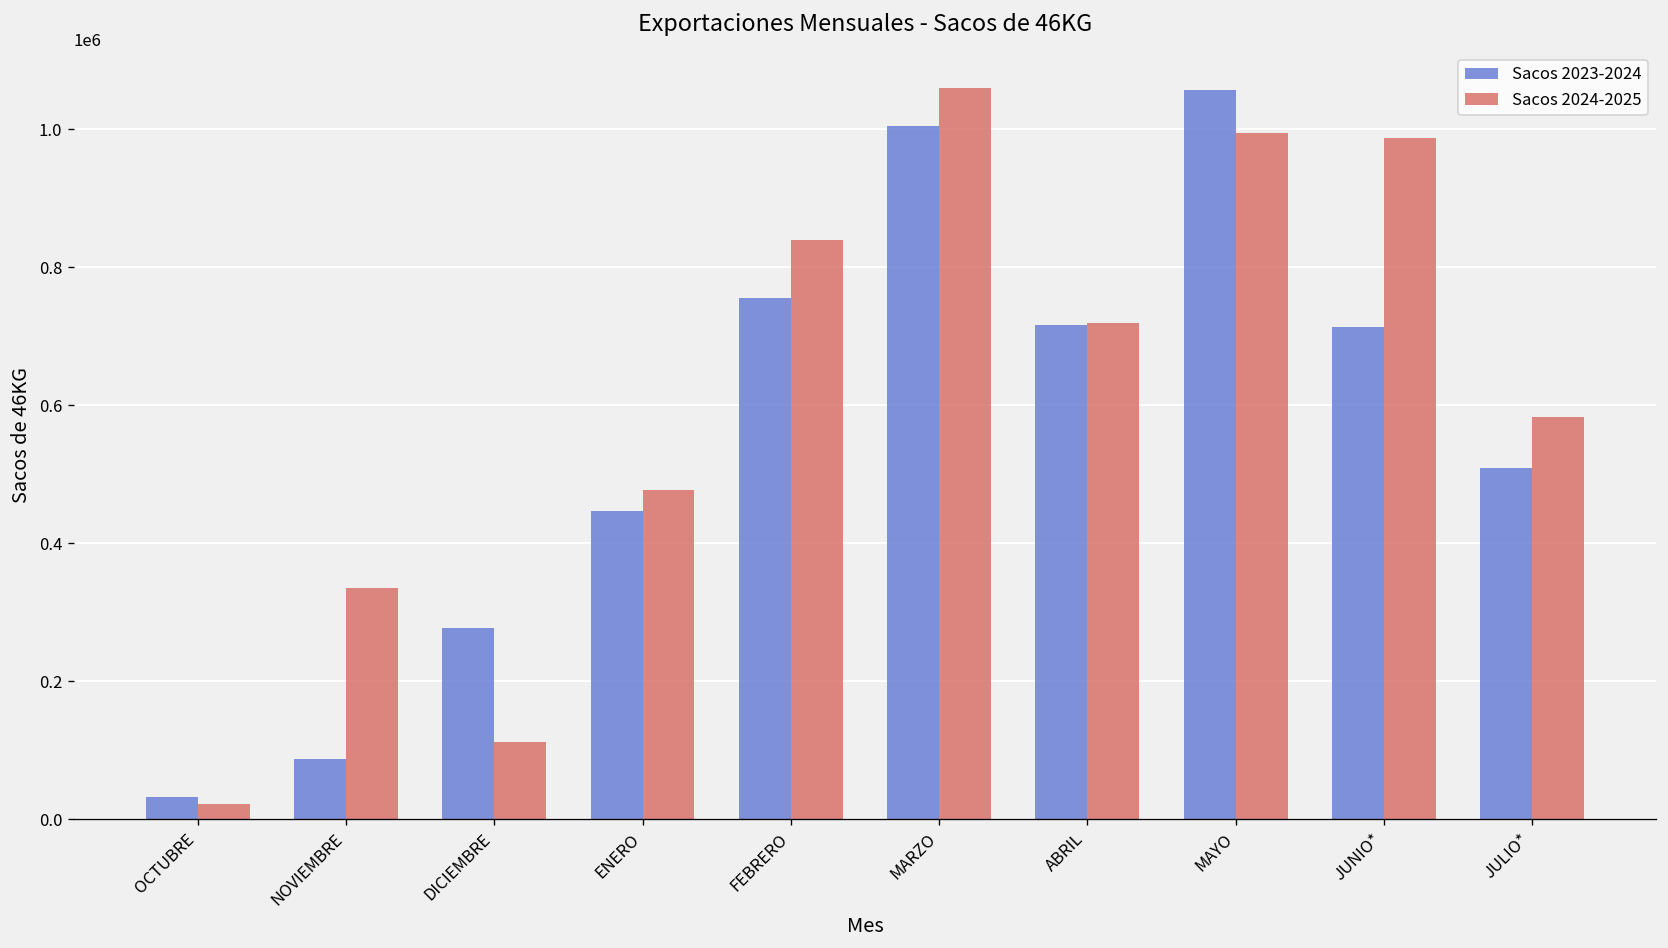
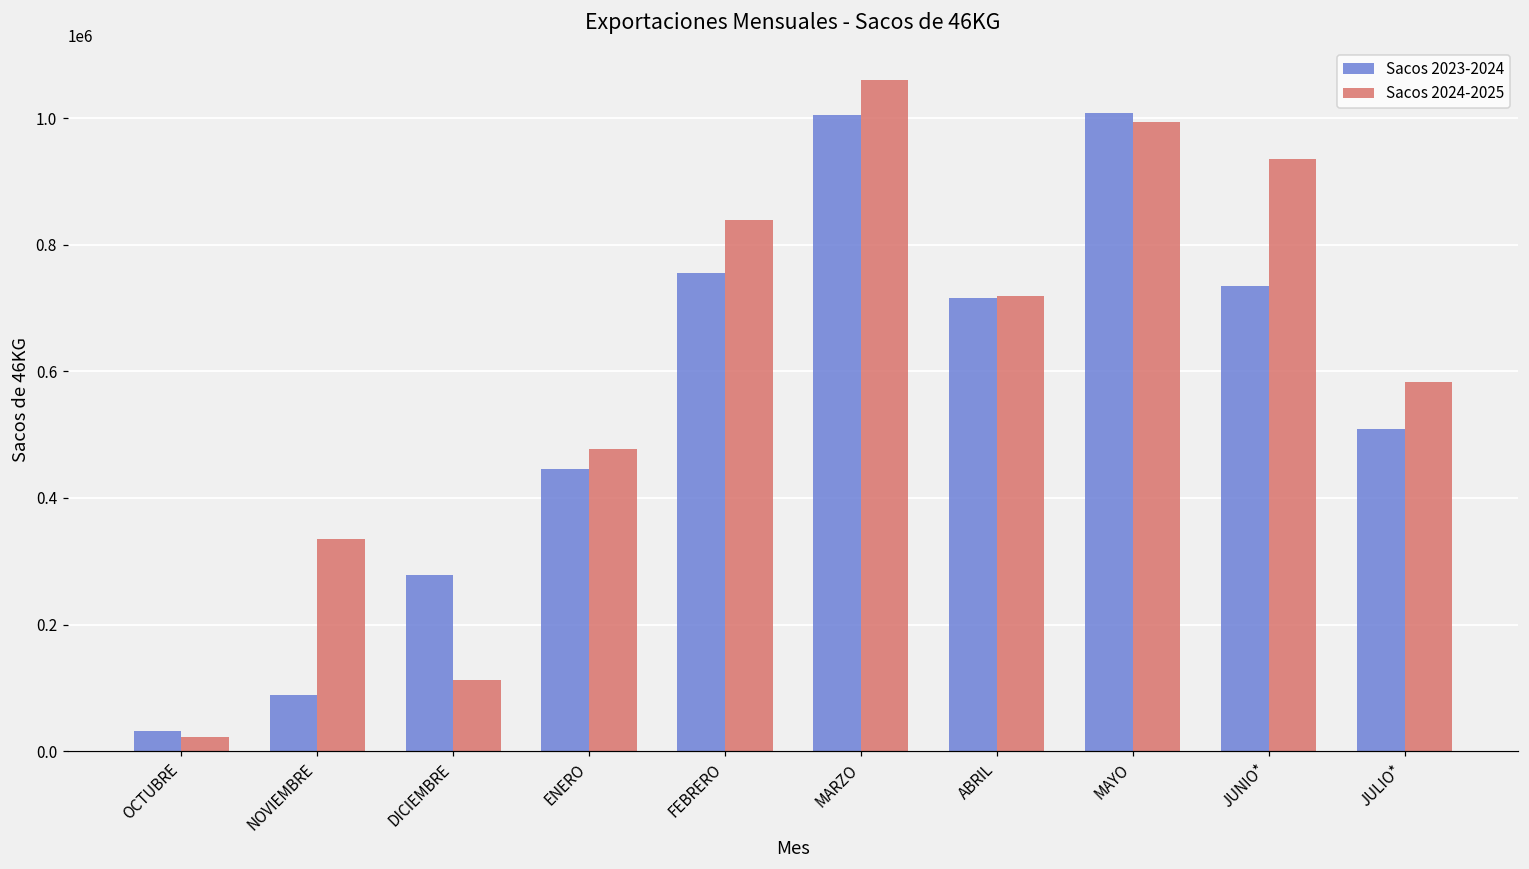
Sacos 2023-2024, MAYO: 1060000 -> 1010000
Sacos 2023-2024, JUNIO*: 710000 -> 740000
Sacos 2024-2025, JUNIO*: 990000 -> 940000
